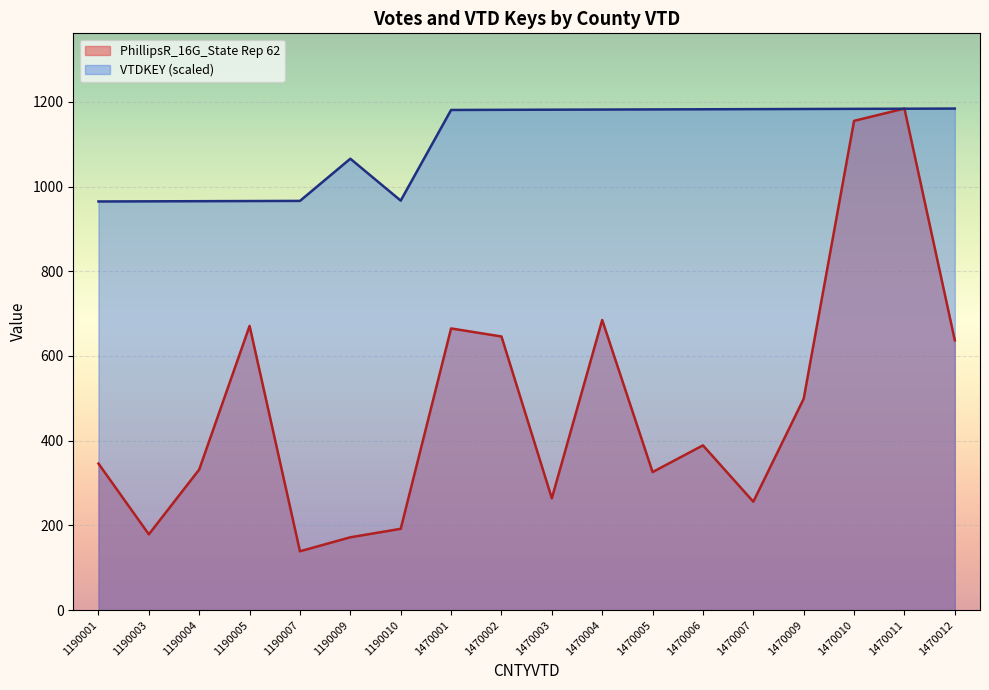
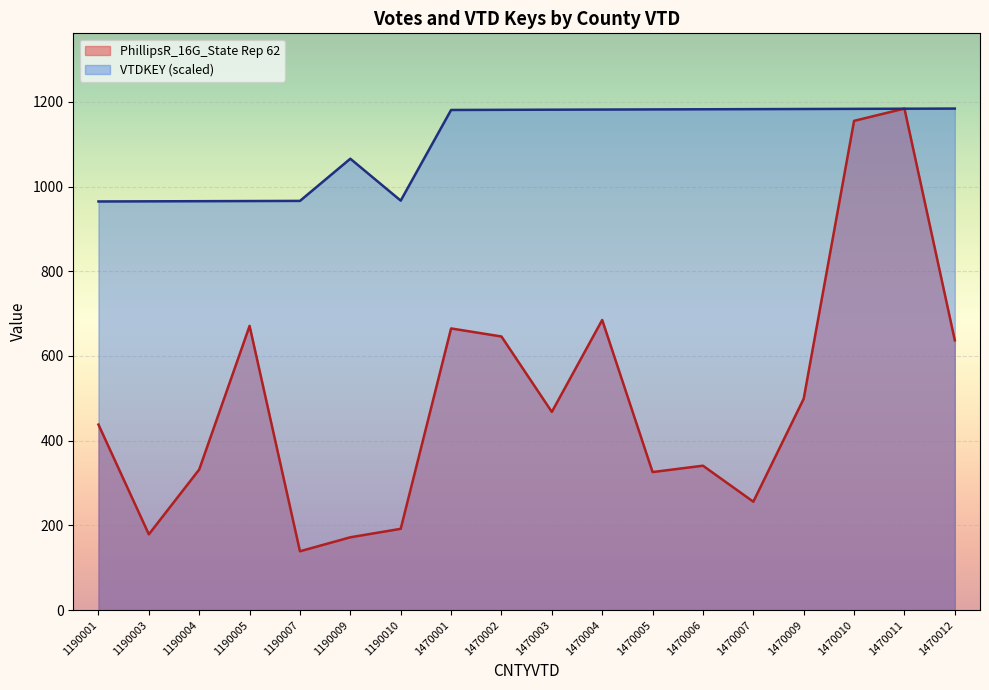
PhillipsR_16G_State Rep 62, 1190001: 350 -> 440
PhillipsR_16G_State Rep 62, 1470003: 260 -> 470
PhillipsR_16G_State Rep 62, 1470006: 390 -> 340
